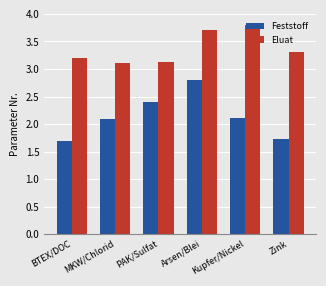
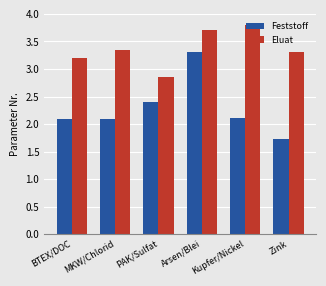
Feststoff, BTEX/DOC: 1.7 -> 2.1
Eluat, MKW/Chlorid: 3.1 -> 3.3
Eluat, PAK/Sulfat: 3.1 -> 2.9
Feststoff, Arsen/Blei: 2.8 -> 3.3
